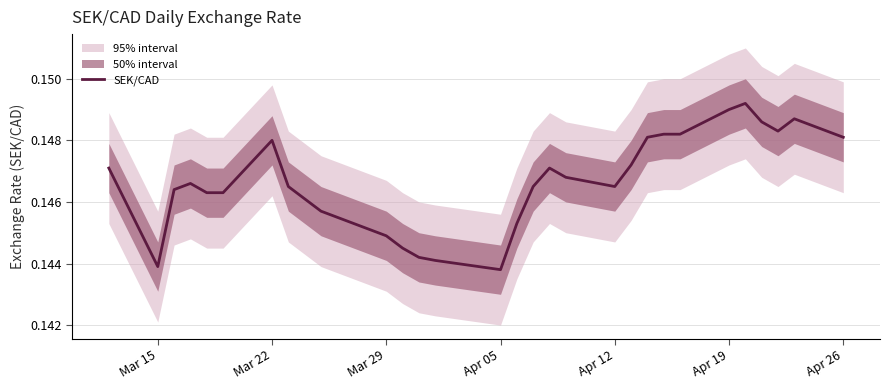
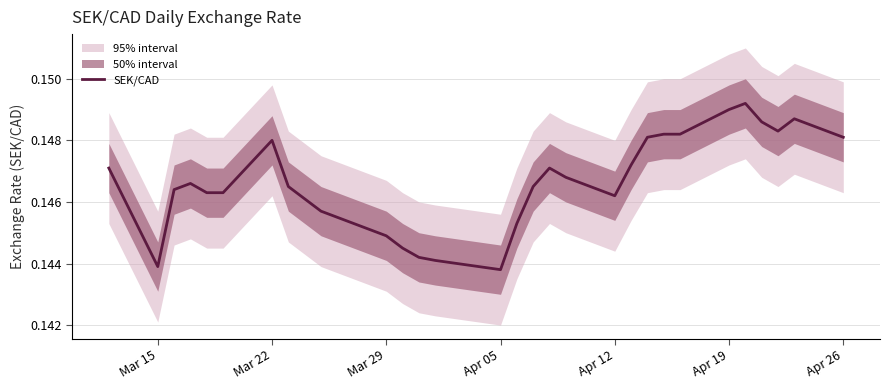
SEK/CAD, Apr 12: 0.1465 -> 0.1462
